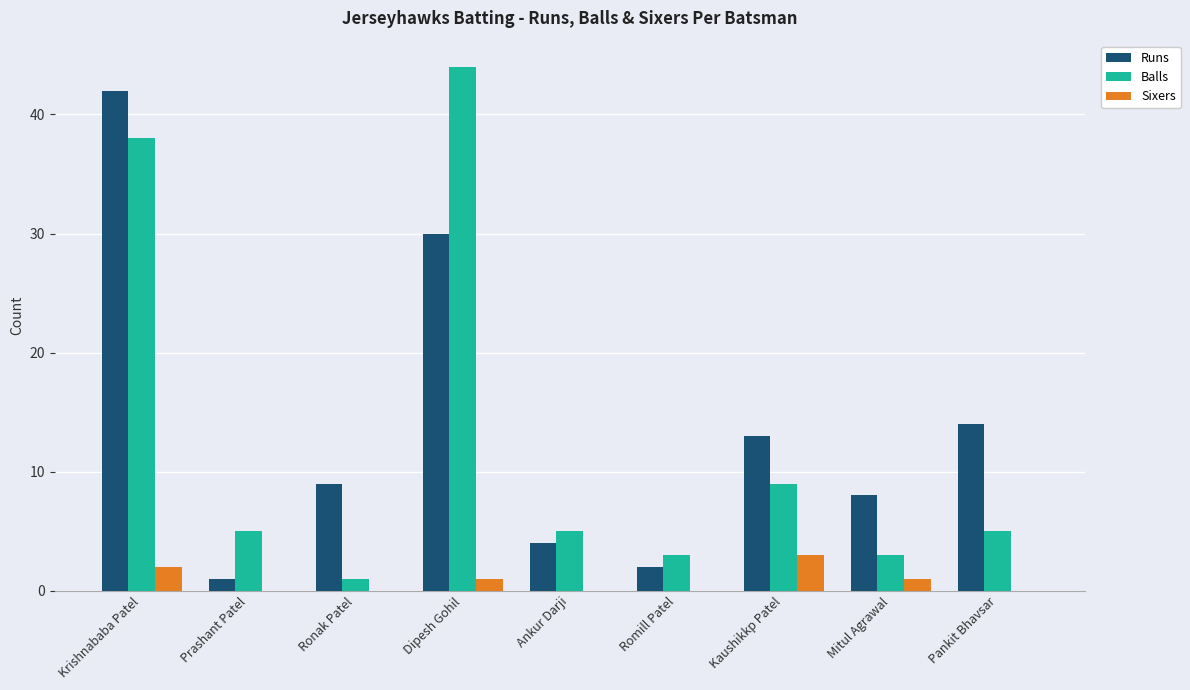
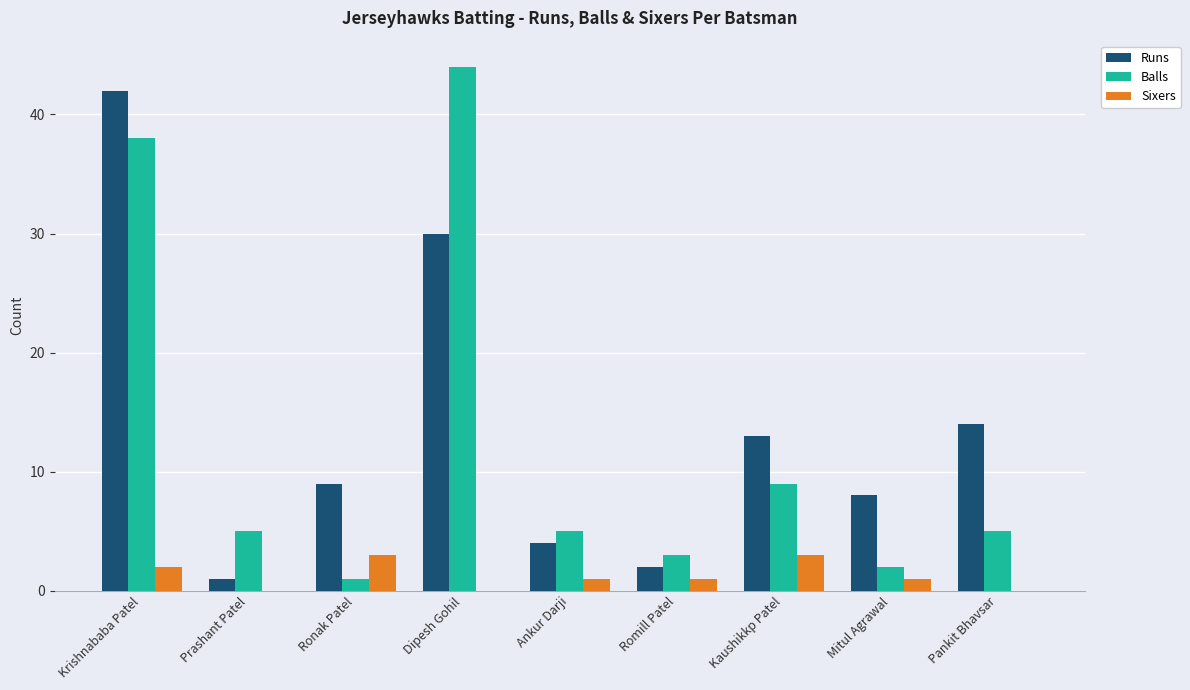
Sixers, Ronak Patel: 0 -> 3
Sixers, Dipesh Gohil: 1 -> 0
Sixers, Ankur Darji: 0 -> 1
Sixers, Romill Patel: 0 -> 1
Balls, Mitul Agrawal: 3 -> 2
